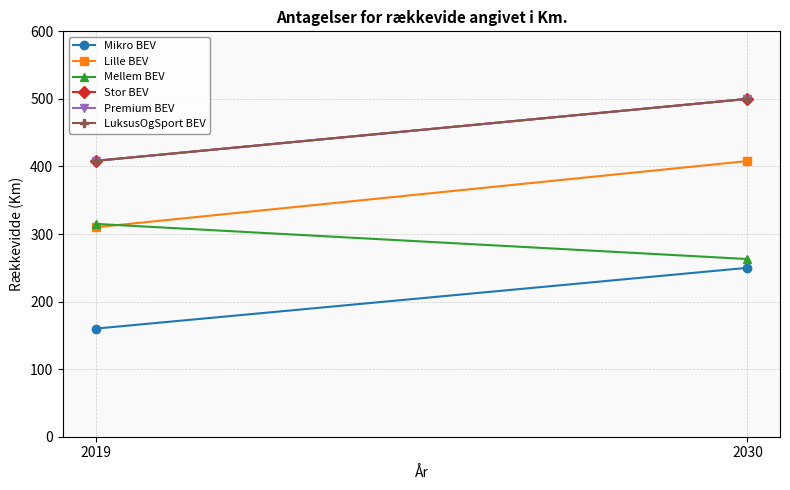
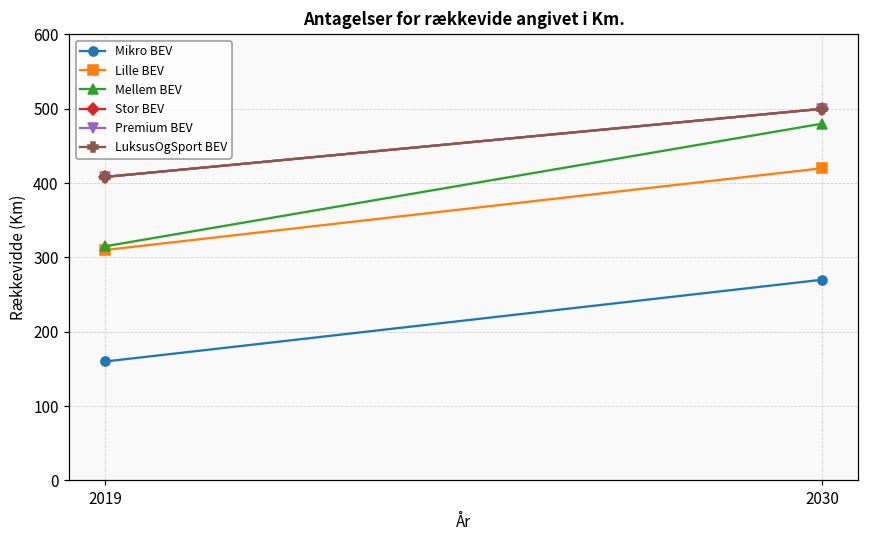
Mikro BEV, 2030: 250 -> 270
Lille BEV, 2030: 410 -> 420
Mellem BEV, 2030: 260 -> 480
